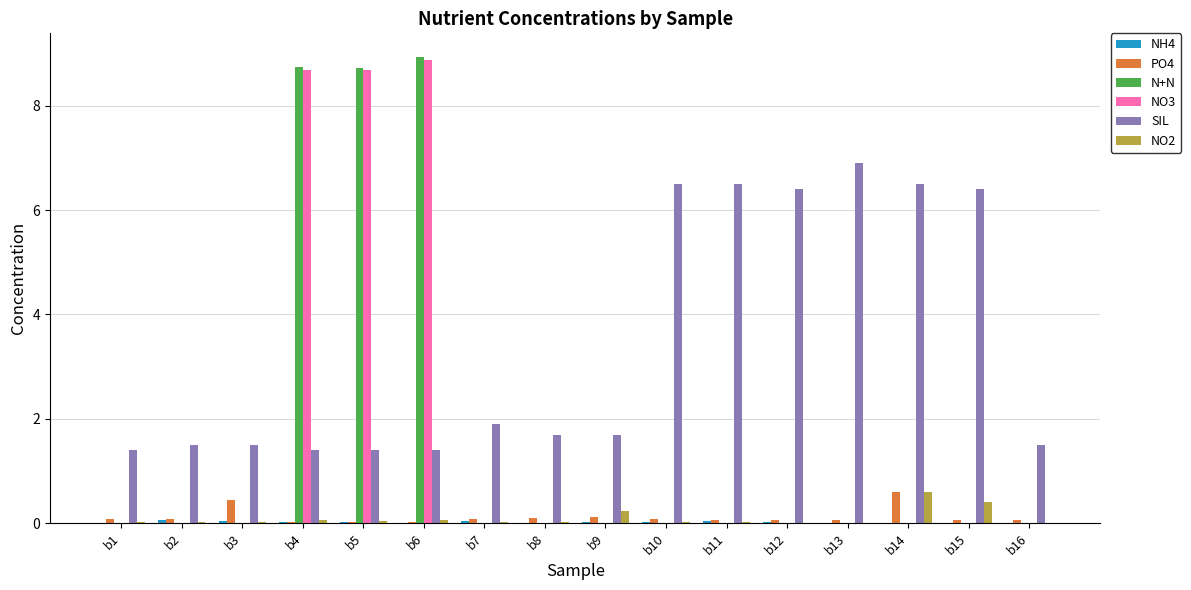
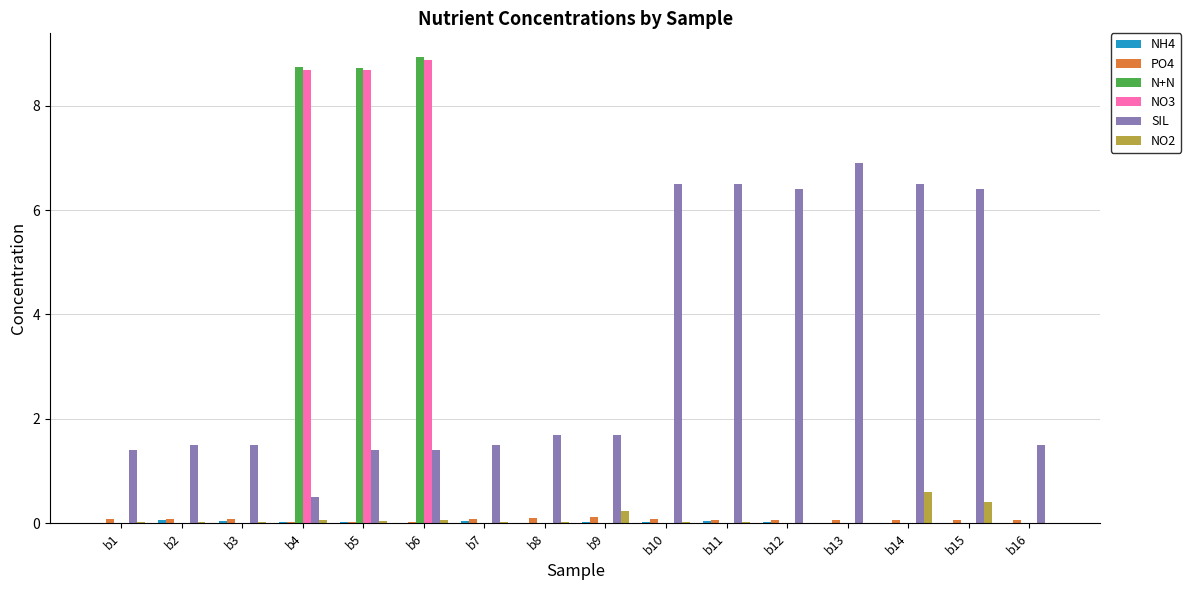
PO4, b3: 0.4 -> 0.1
SIL, b4: 1.4 -> 0.5
SIL, b7: 1.9 -> 1.5
PO4, b14: 0.6 -> 0.1
